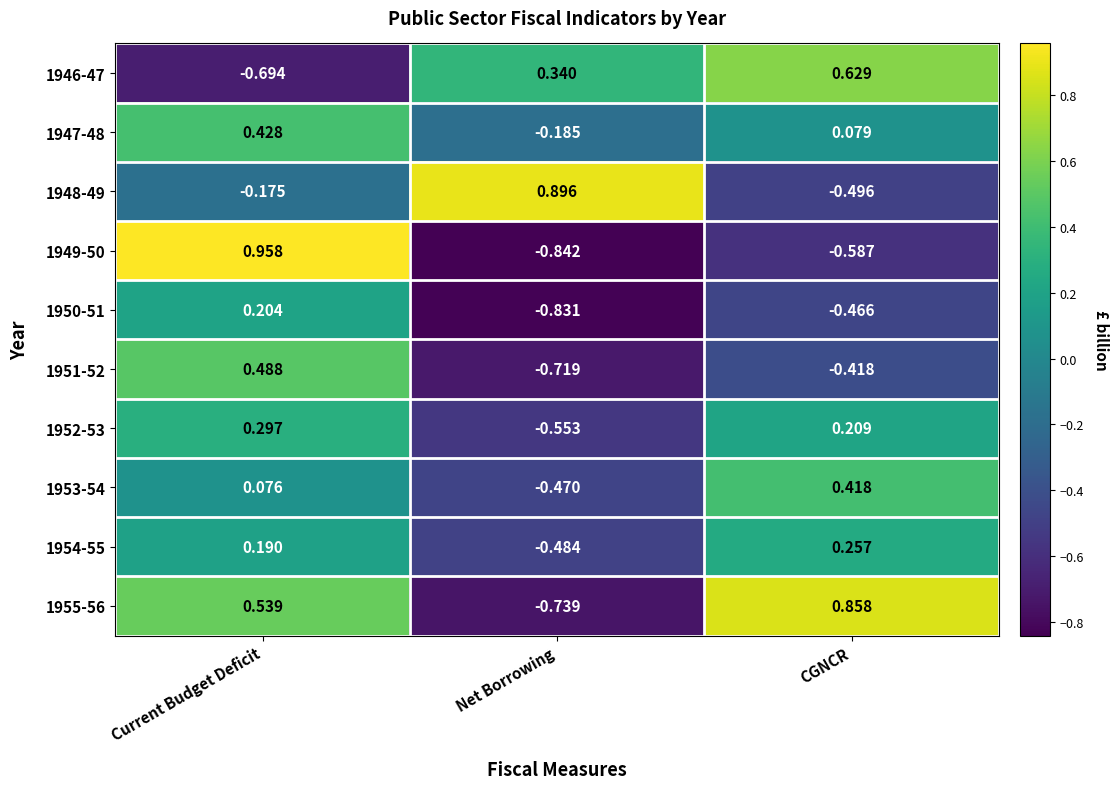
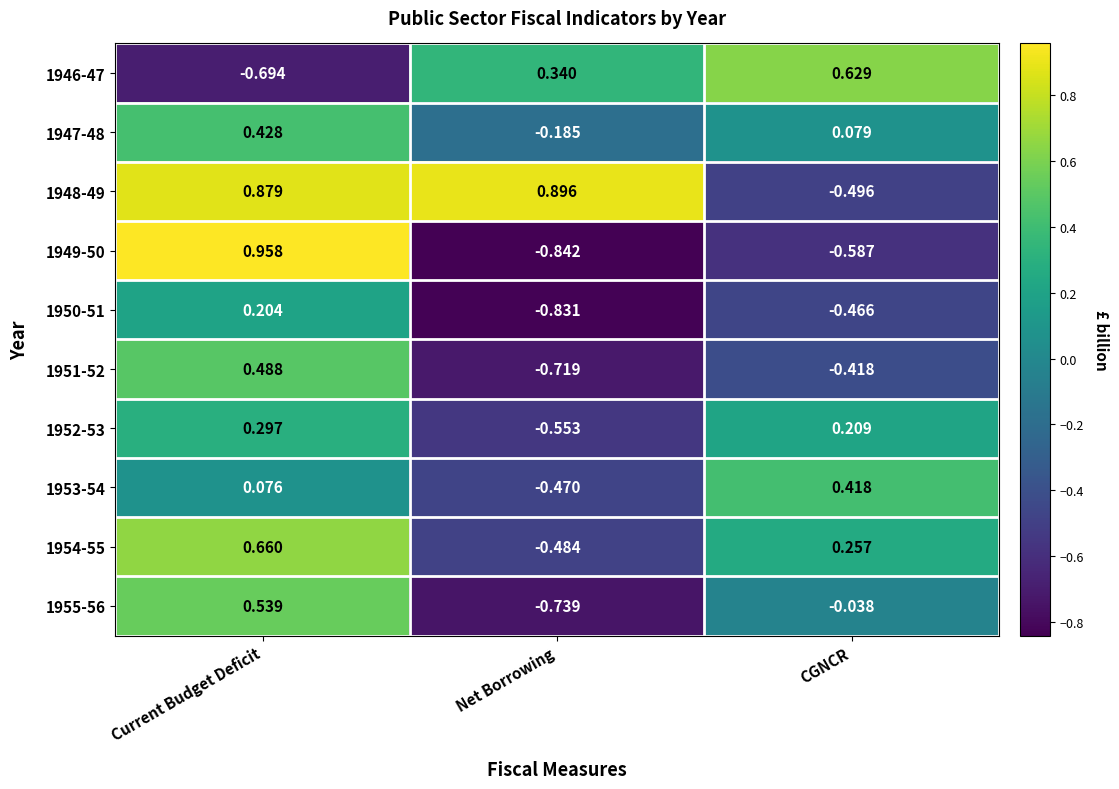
1948-49, Current Budget Deficit: -0.175 -> 0.879
1954-55, Current Budget Deficit: 0.190 -> 0.660
1955-56, CGNCR: 0.858 -> -0.038
